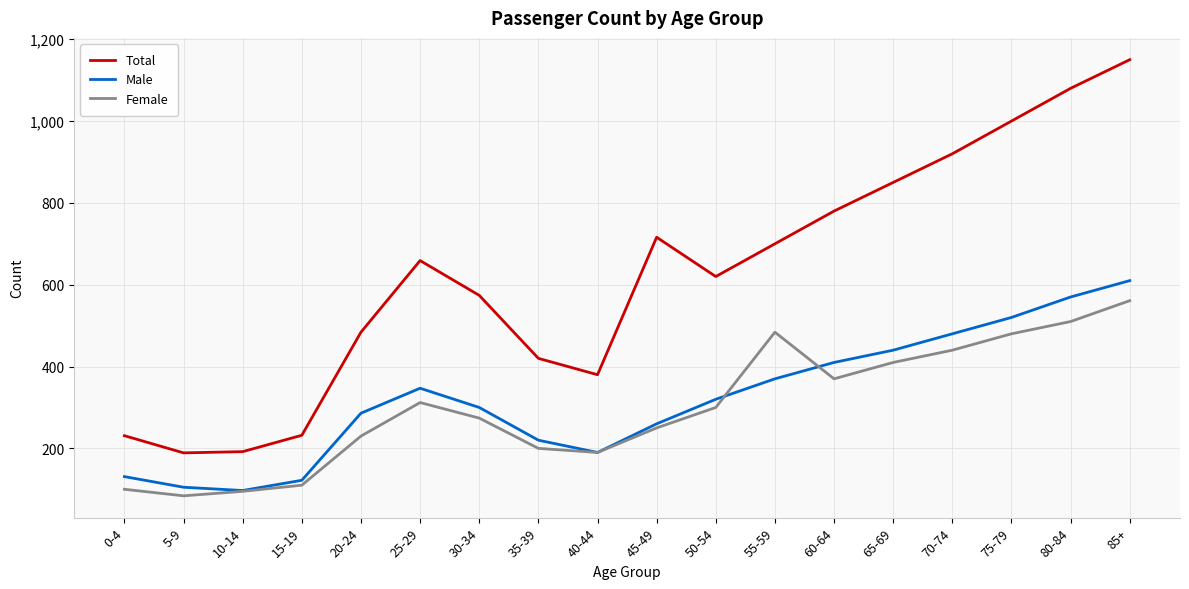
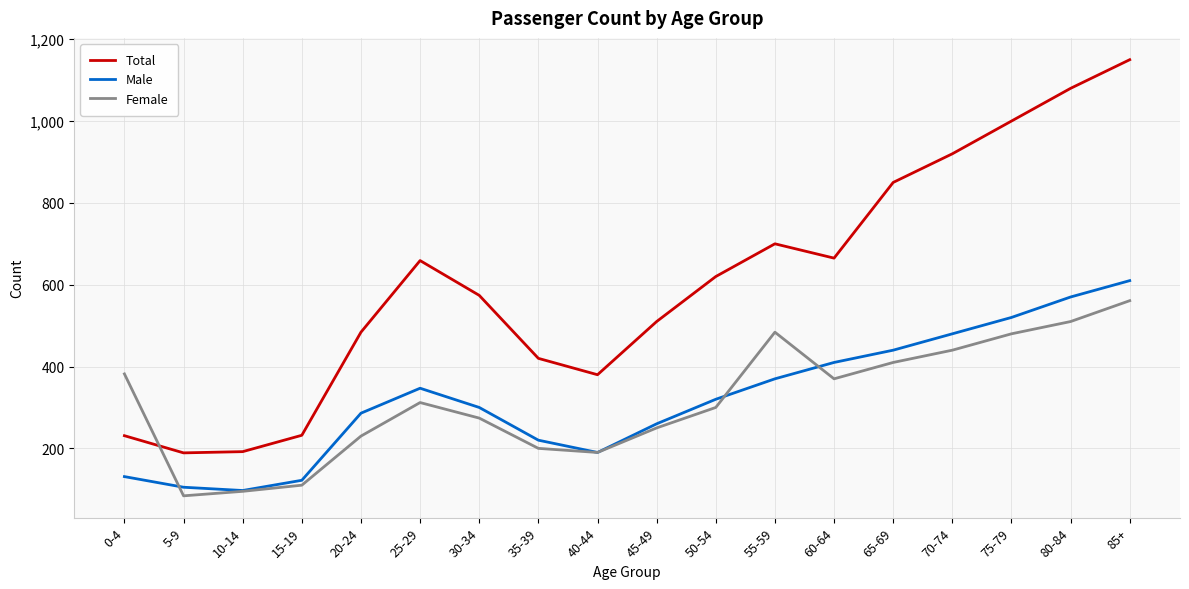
Female, 0-4: 100 -> 380
Total, 45-49: 720 -> 510
Total, 60-64: 780 -> 670
